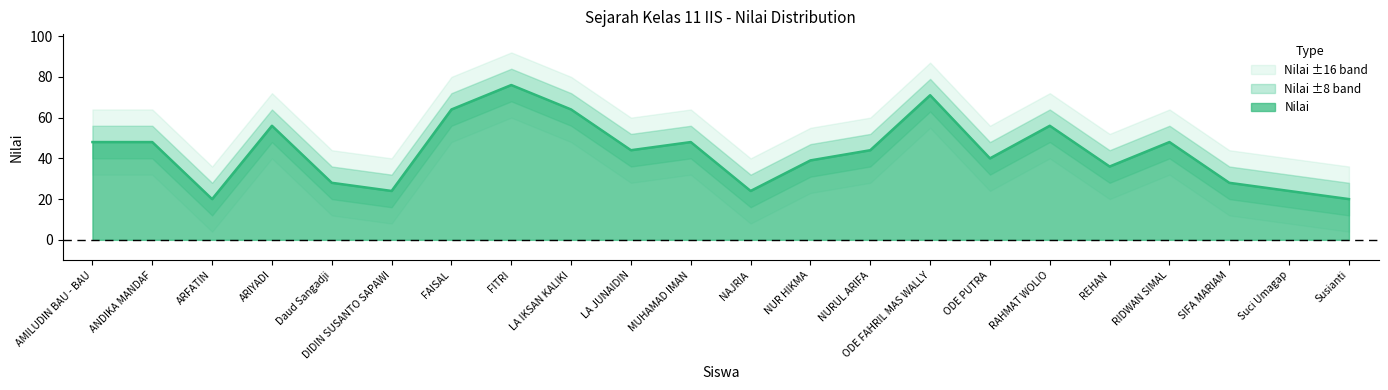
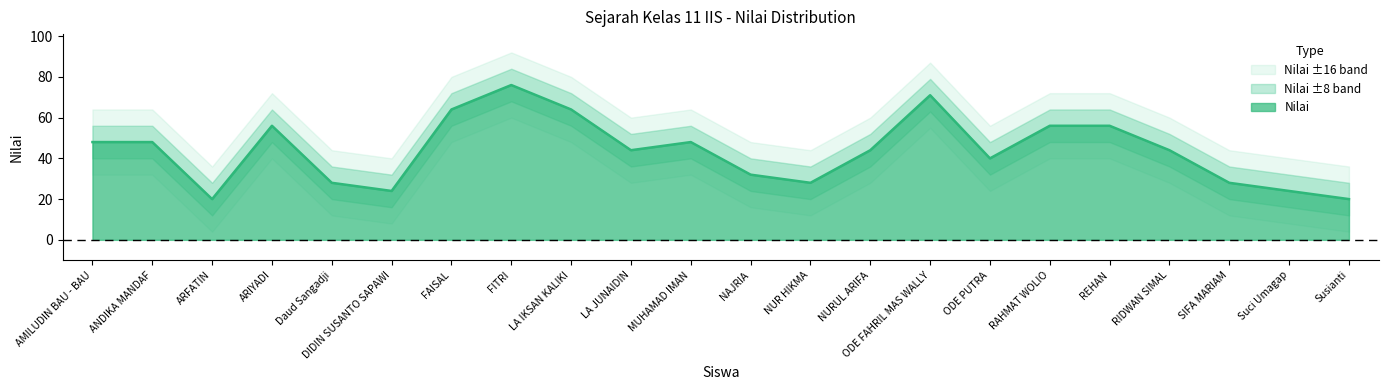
Nilai, NAJRIA: 24 -> 32
Nilai, NUR HIKMA: 39 -> 28
Nilai, REHAN: 36 -> 56
Nilai, RIDWAN SIMAL: 48 -> 44
